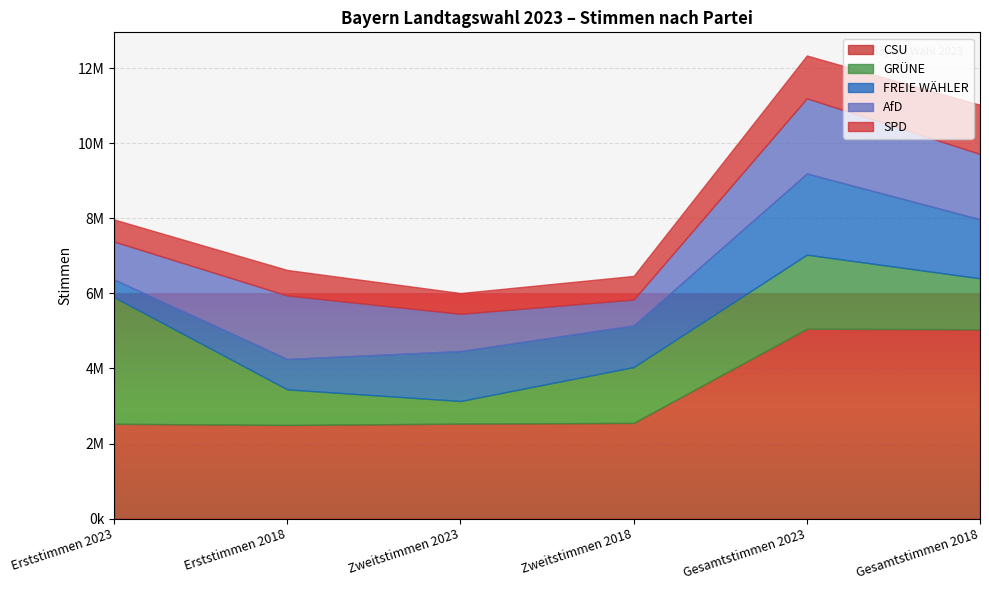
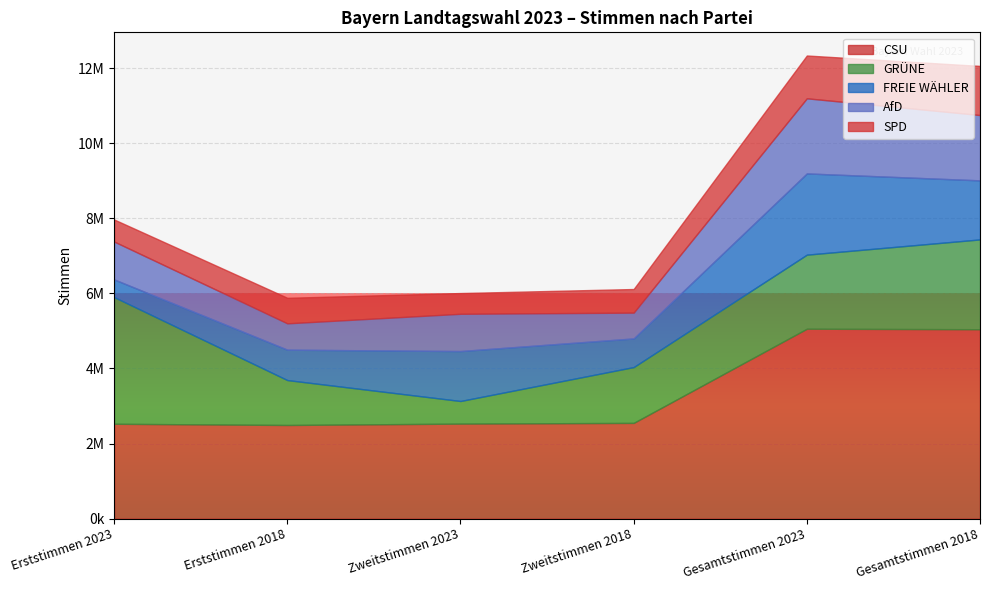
GRÜNE, Erststimmen 2018: 900000 -> 1200000
AfD, Erststimmen 2018: 1700000 -> 700000
FREIE WÄHLER, Zweitstimmen 2018: 1100000 -> 800000
GRÜNE, Gesamtstimmen 2018: 1400000 -> 2400000
